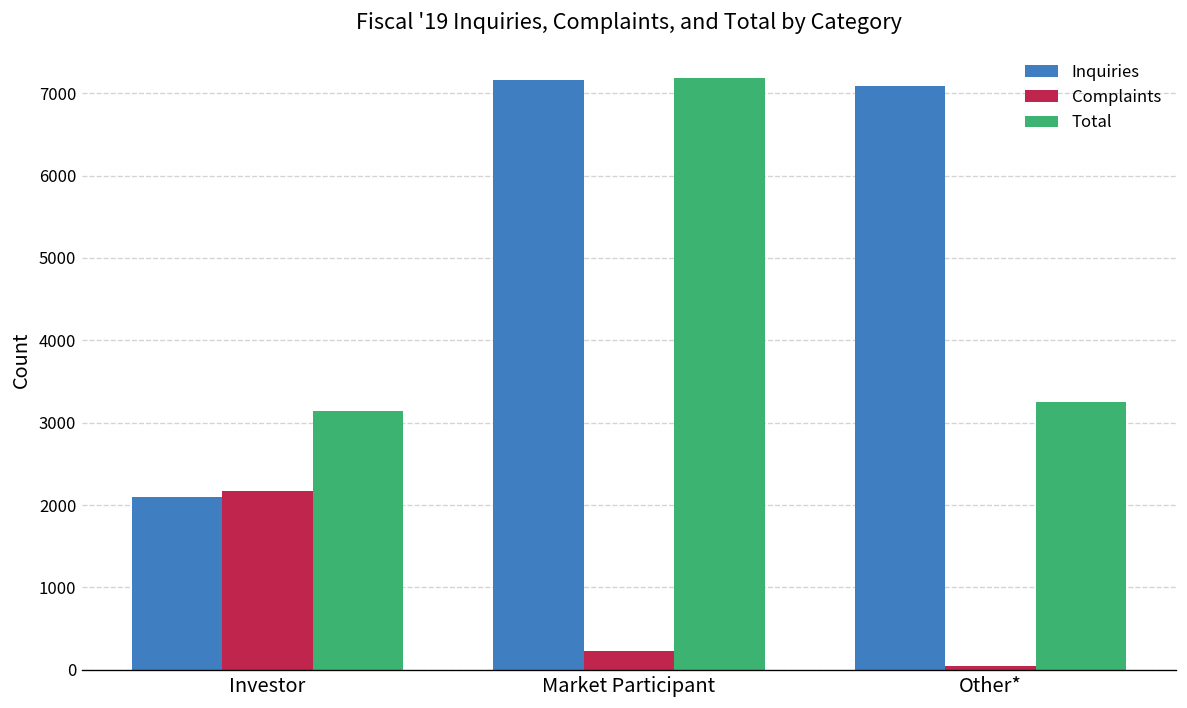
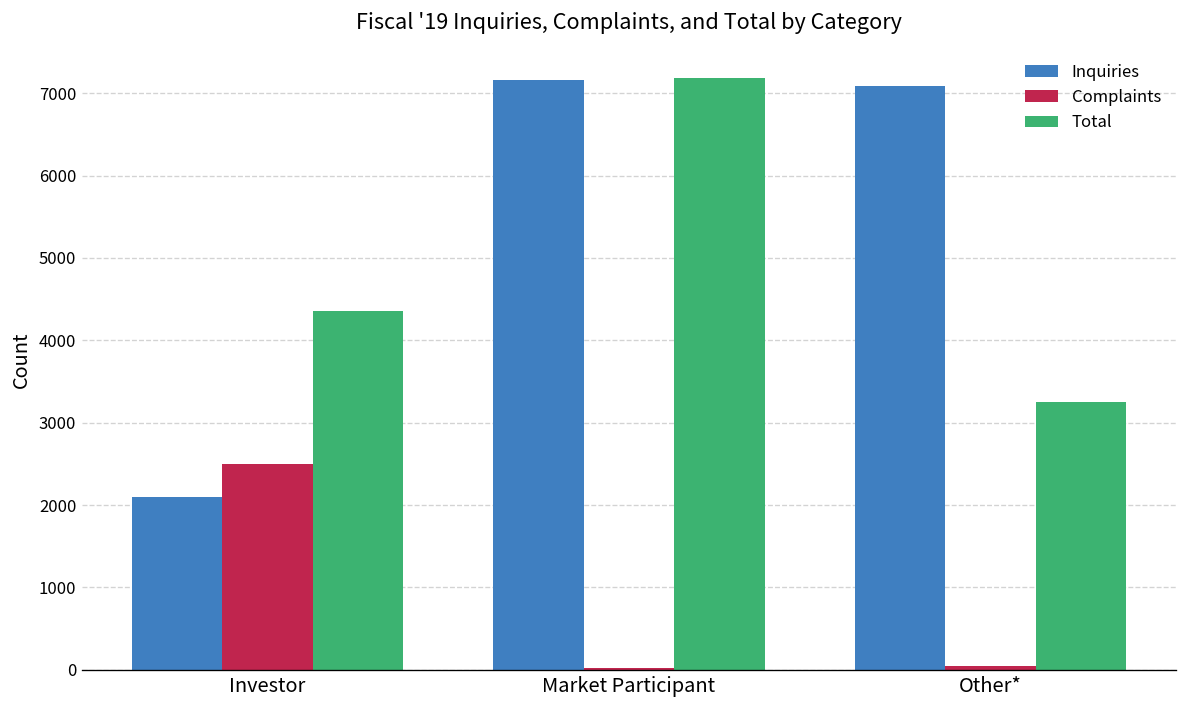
Complaints, Investor: 2200 -> 2500
Total, Investor: 3100 -> 4400
Complaints, Market Participant: 200 -> 0
